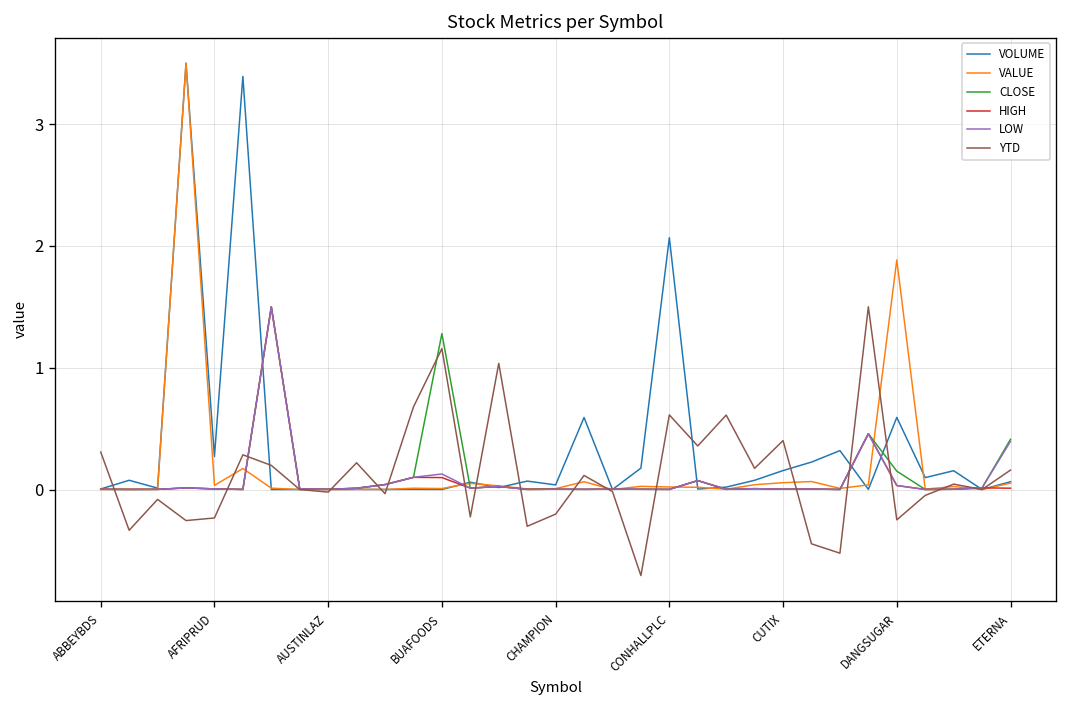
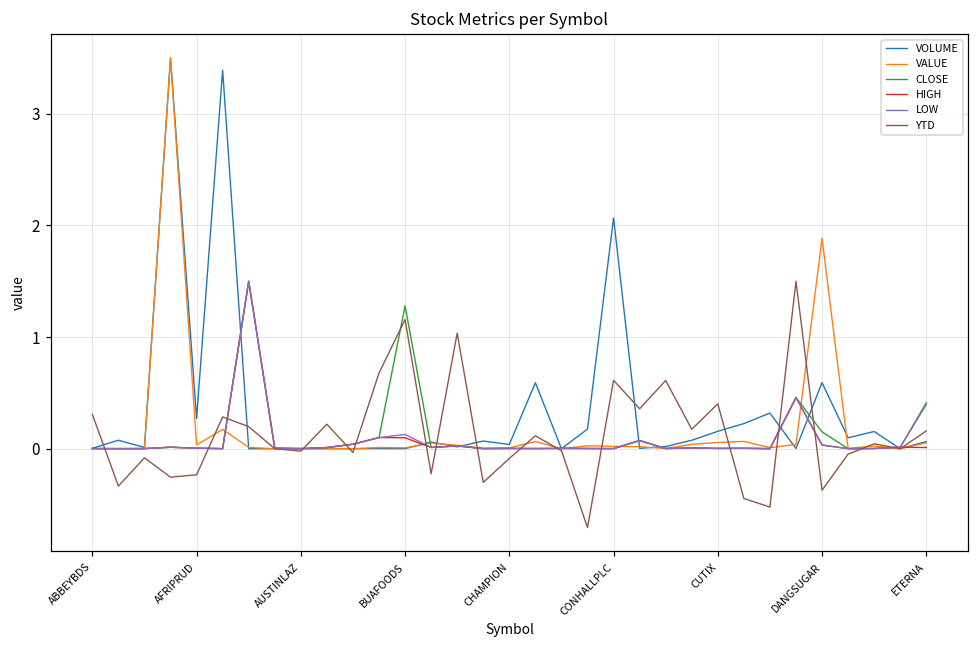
YTD, CHAMPION: -0.20 -> -0.09
YTD, DANGSUGAR: -0.25 -> -0.37
